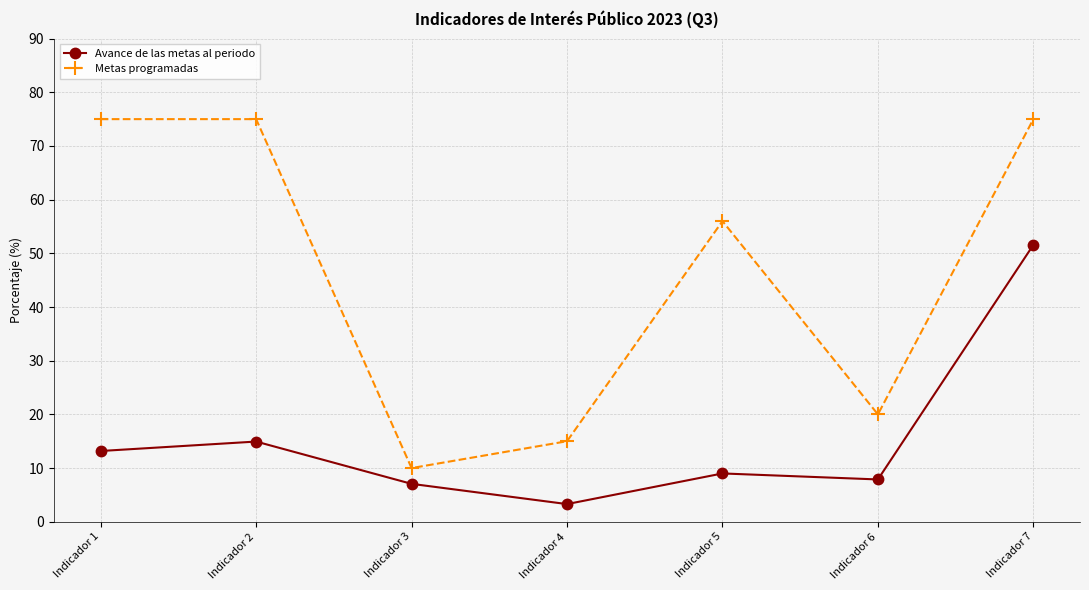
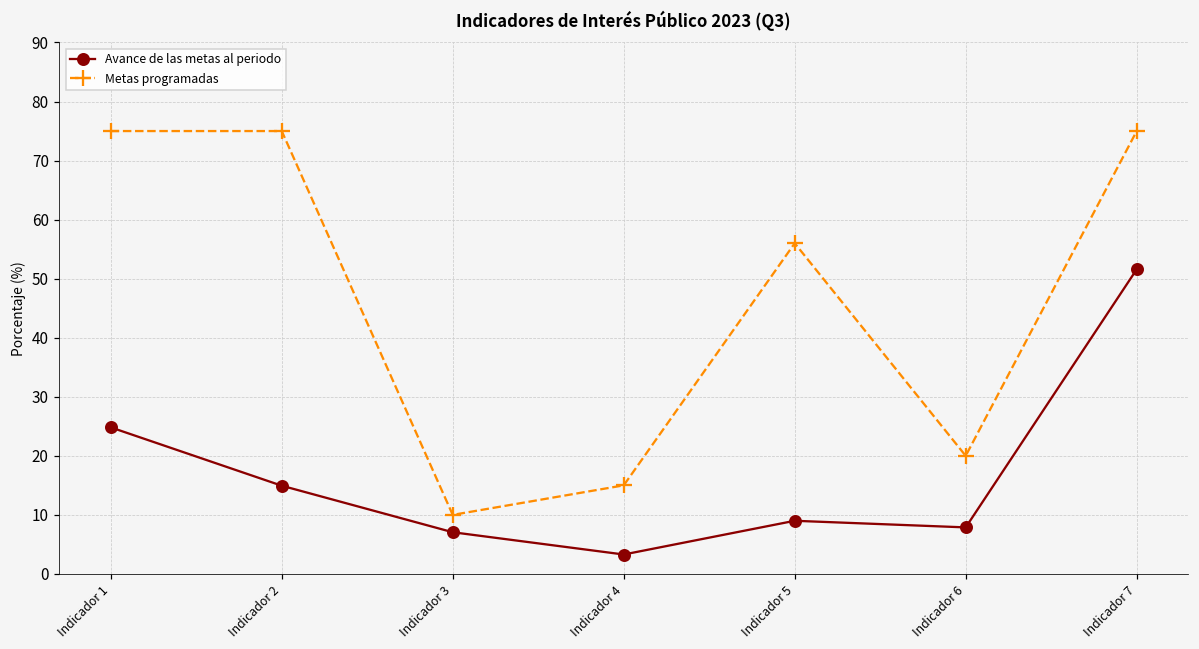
Avance de las metas al periodo, Indicador 1: 13 -> 25
